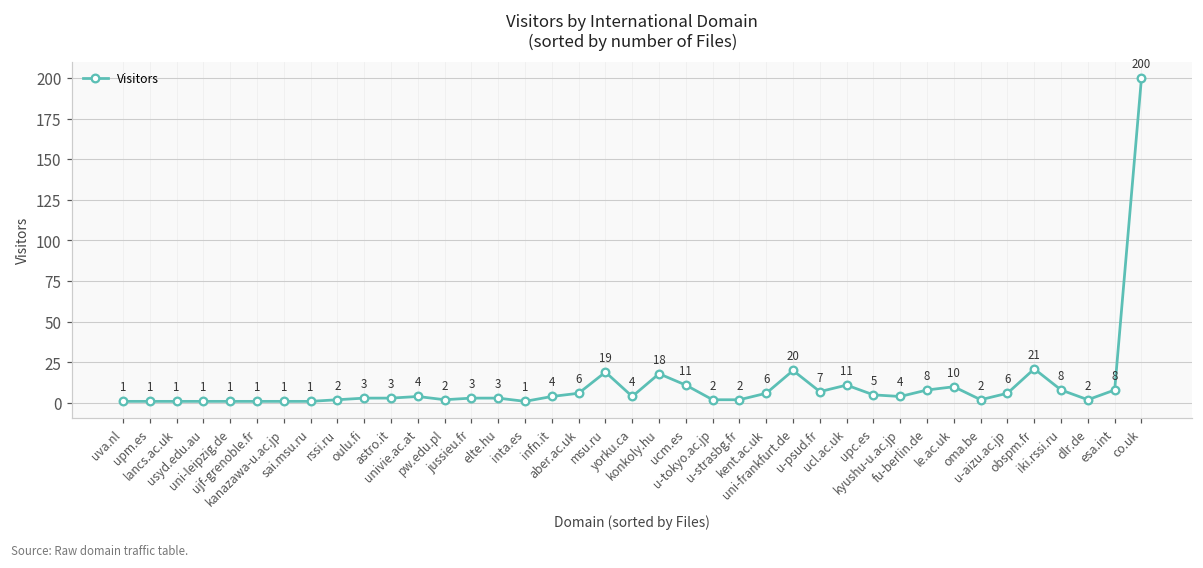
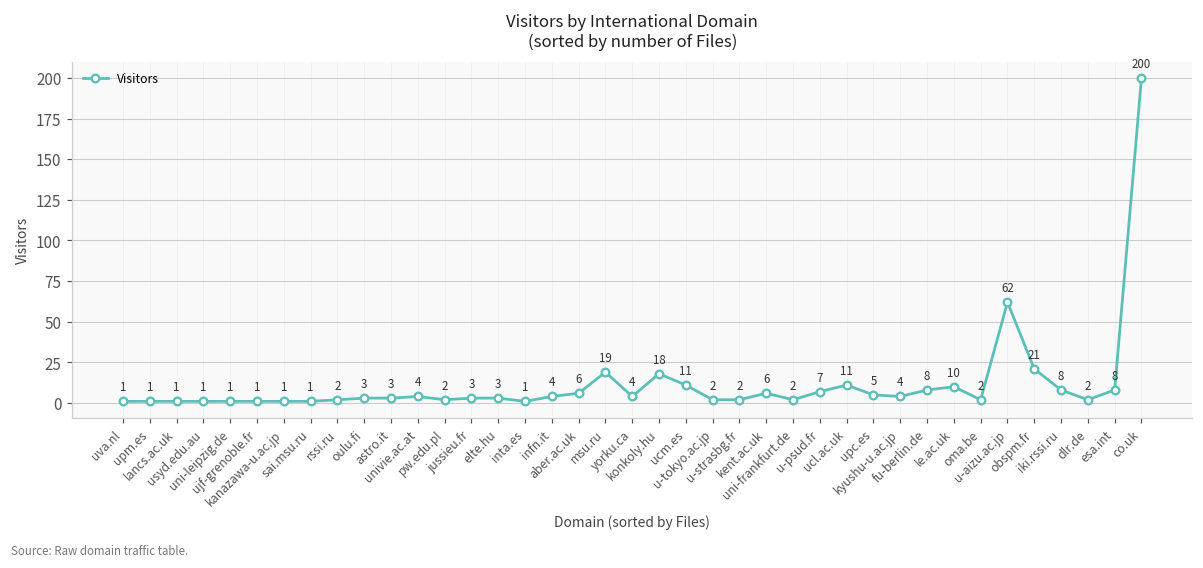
uni-frankfurt.de: 20 -> 2
u-aizu.ac.jp: 6 -> 62
